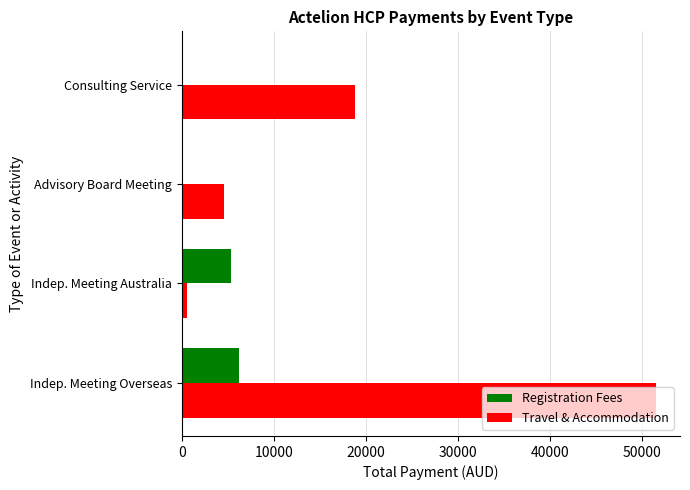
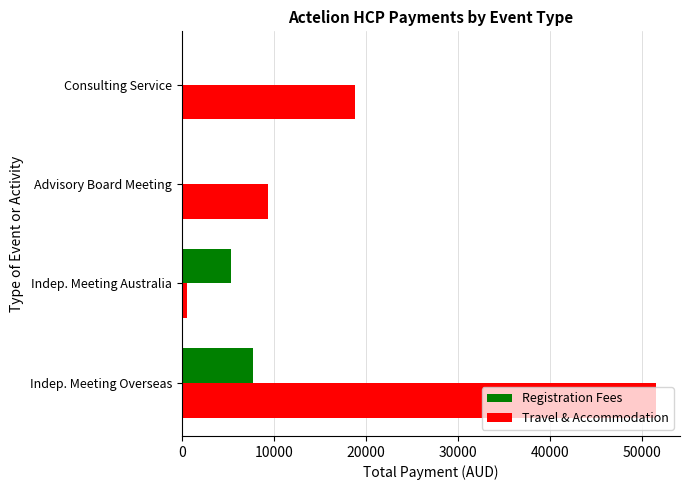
Travel & Accommodation, Advisory Board Meeting: 5000 -> 9000
Registration Fees, Indep. Meeting Overseas: 6000 -> 8000
